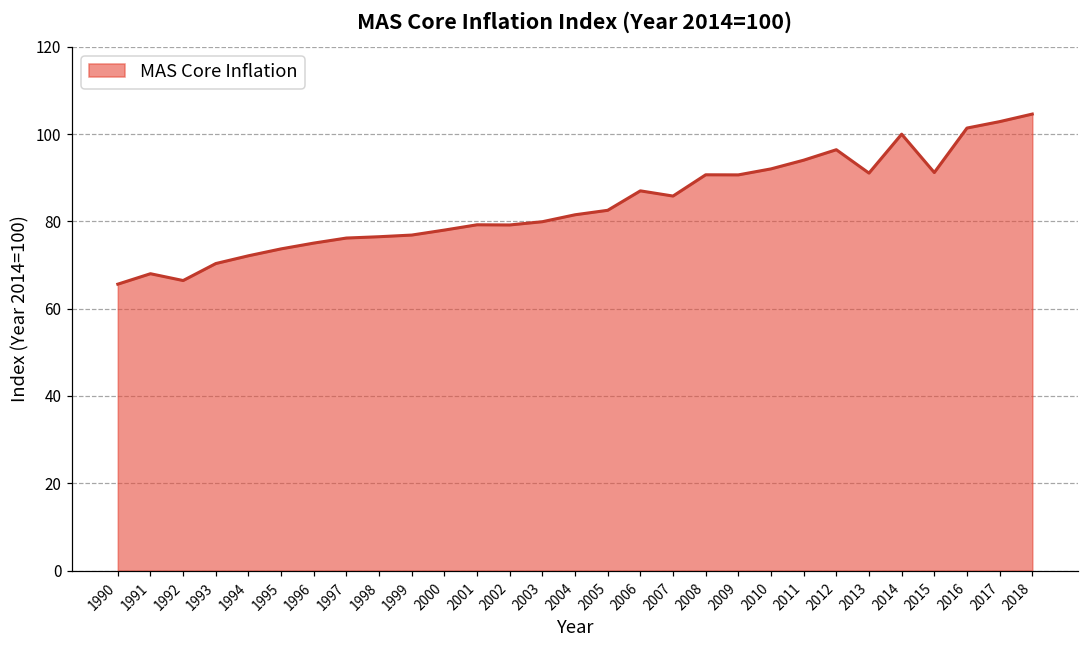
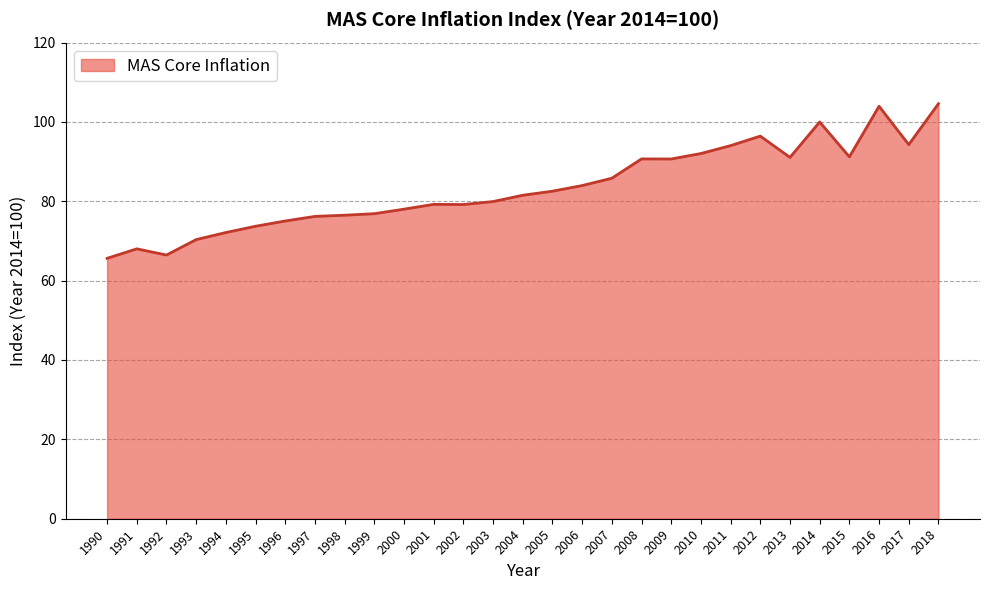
2006: 87 -> 84
2016: 101 -> 104
2017: 103 -> 94
